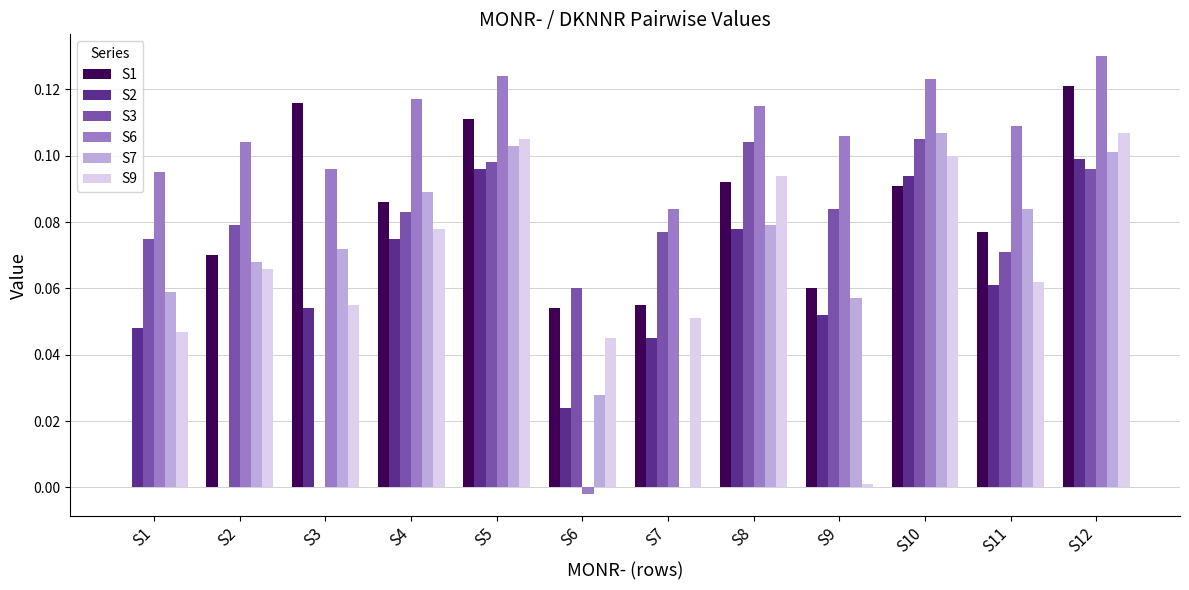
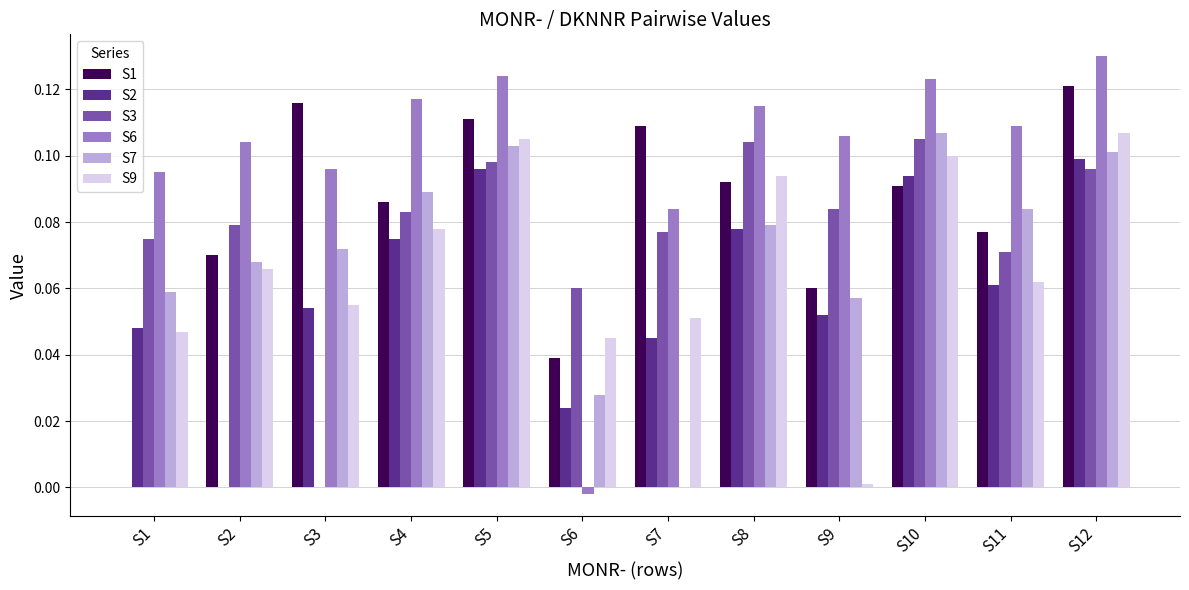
S1, S6: 0.054 -> 0.039
S1, S7: 0.055 -> 0.109
